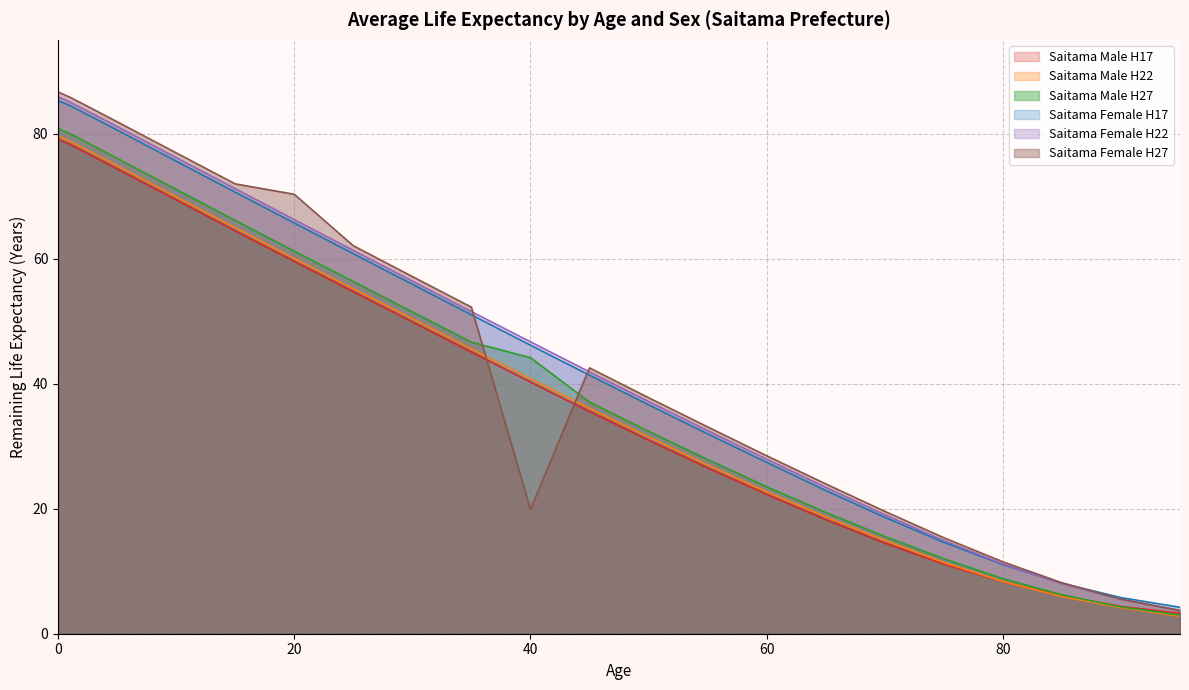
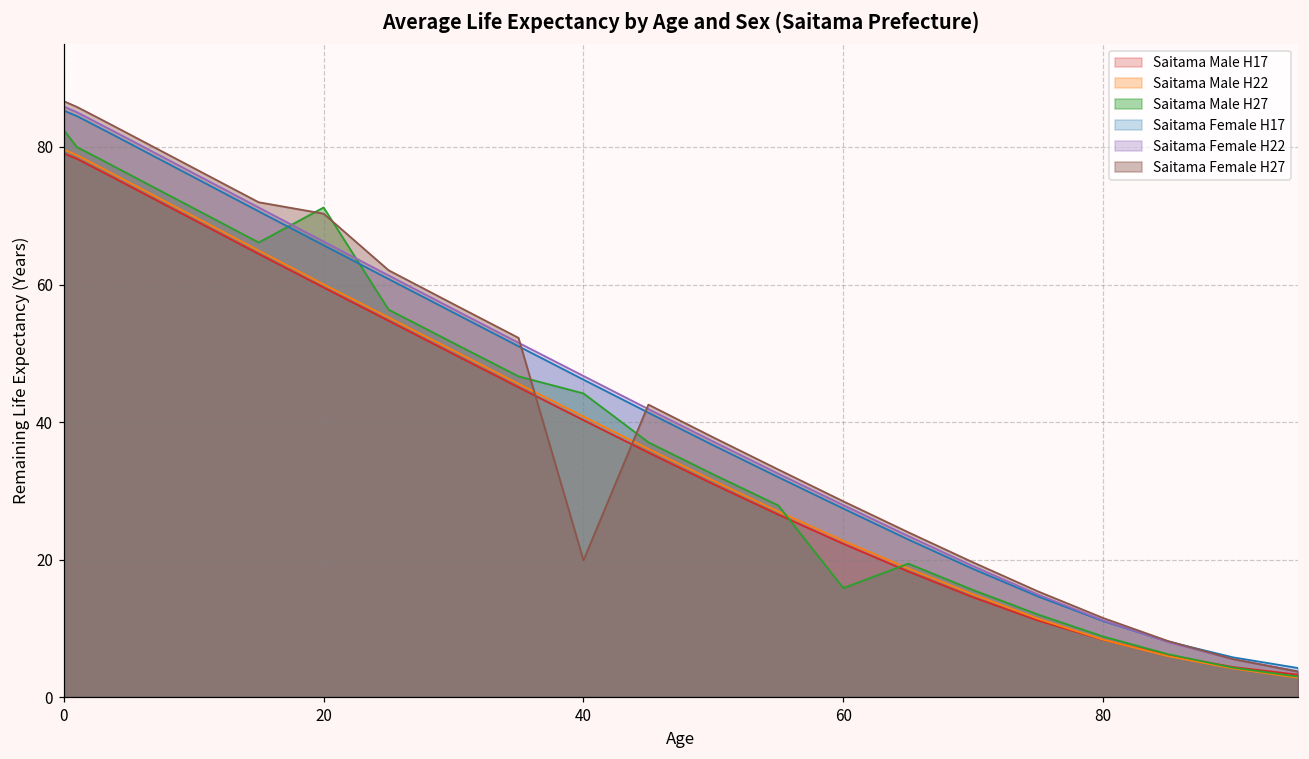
Saitama Male H27, 0: 81 -> 82
Saitama Male H27, 20: 61 -> 71
Saitama Male H27, 60: 24 -> 16
